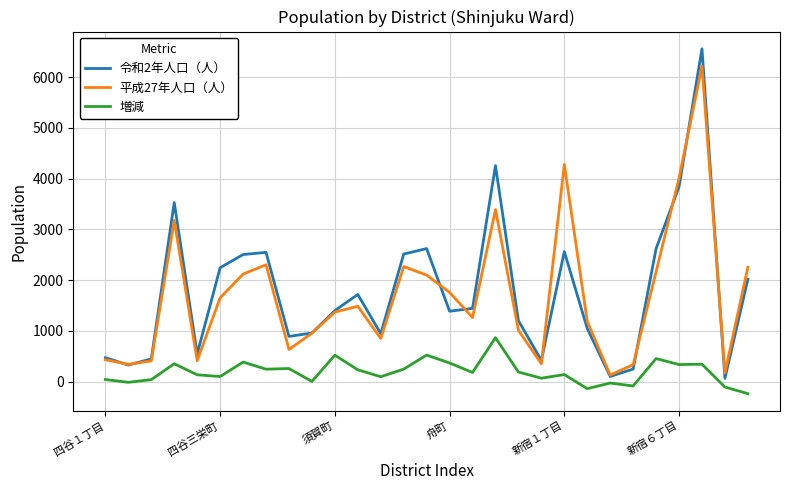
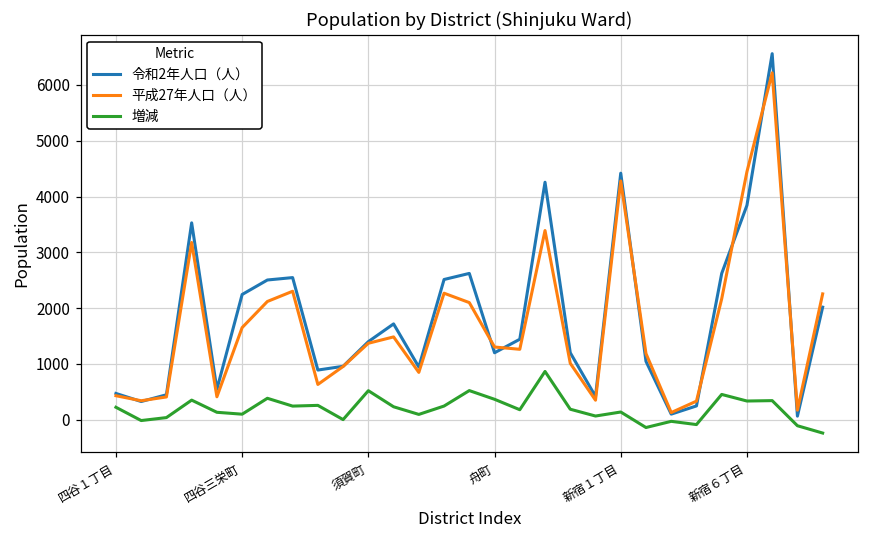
増減, 四谷１丁目: 0 -> 200
令和2年人口（人）, 舟町: 1400 -> 1200
平成27年人口（人）, 舟町: 1800 -> 1300
令和2年人口（人）, 新宿１丁目: 2600 -> 4400
平成27年人口（人）, 新宿６丁目: 4000 -> 4400
